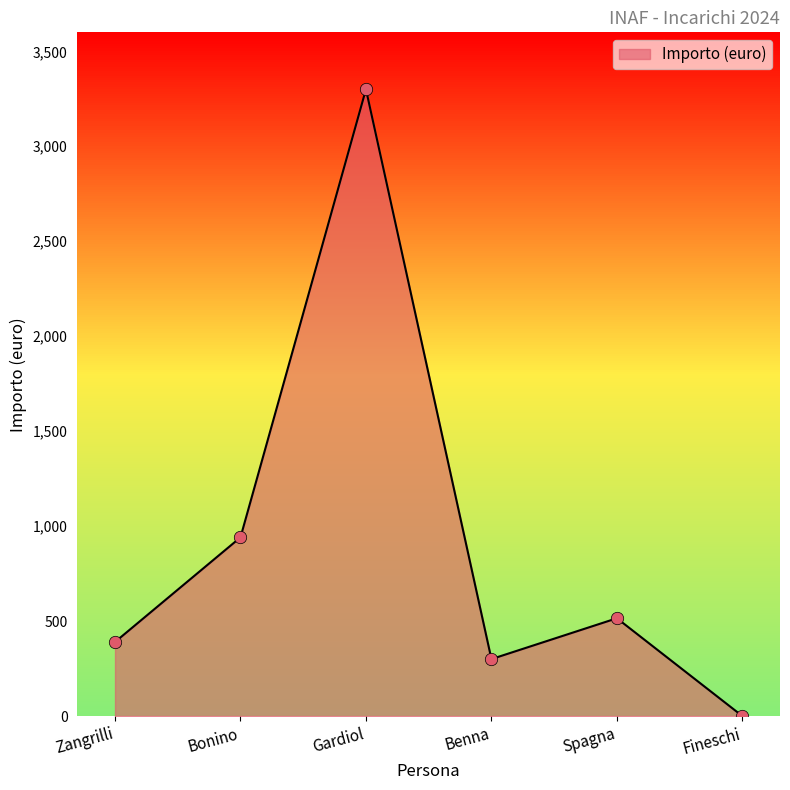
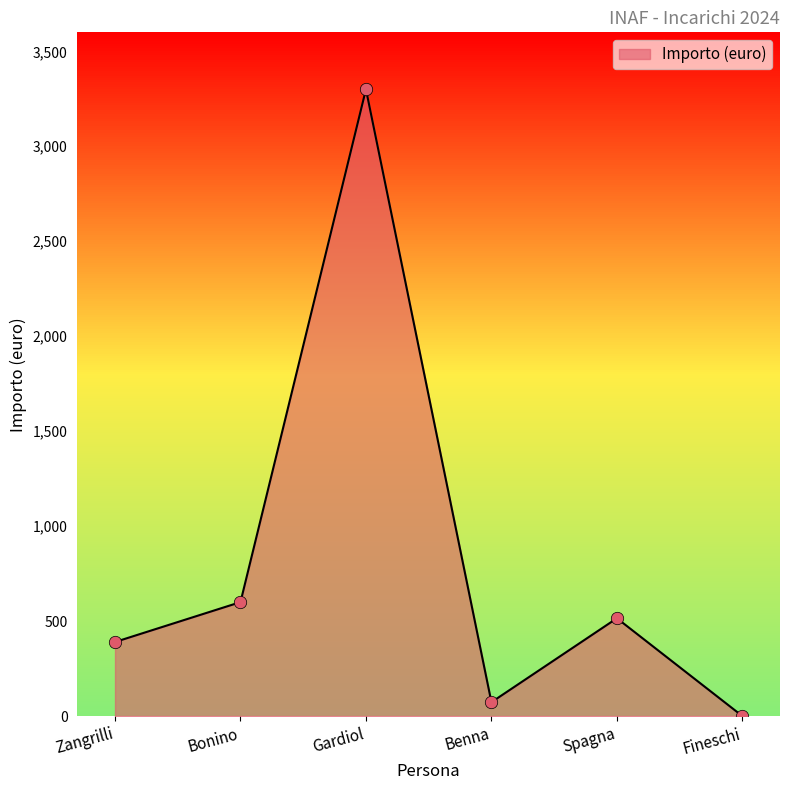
Bonino: 940 -> 600
Benna: 300 -> 70
